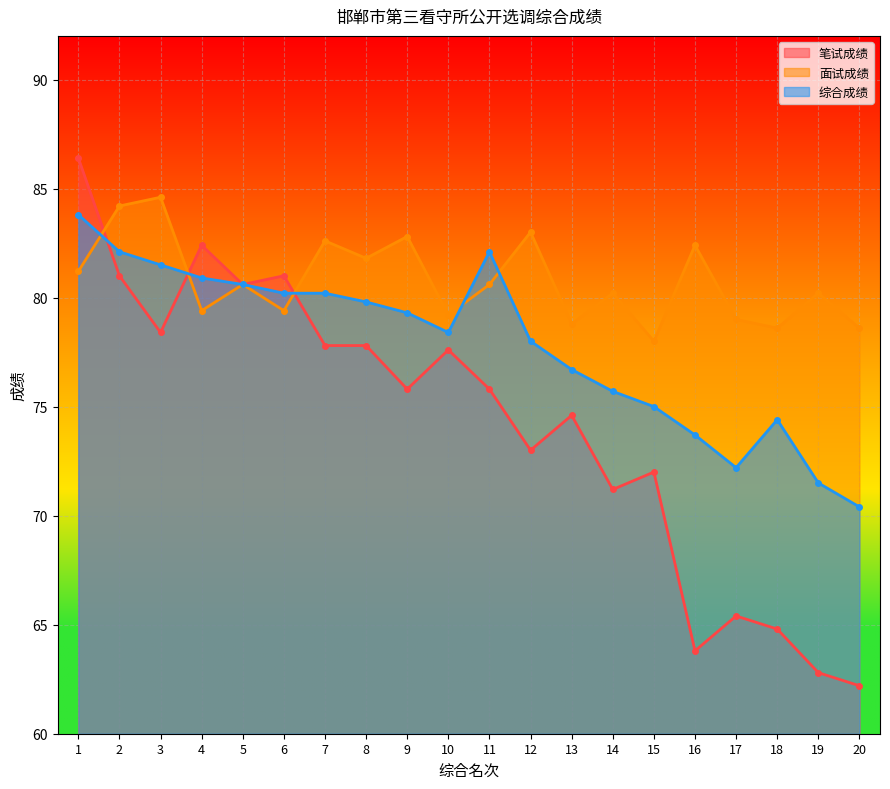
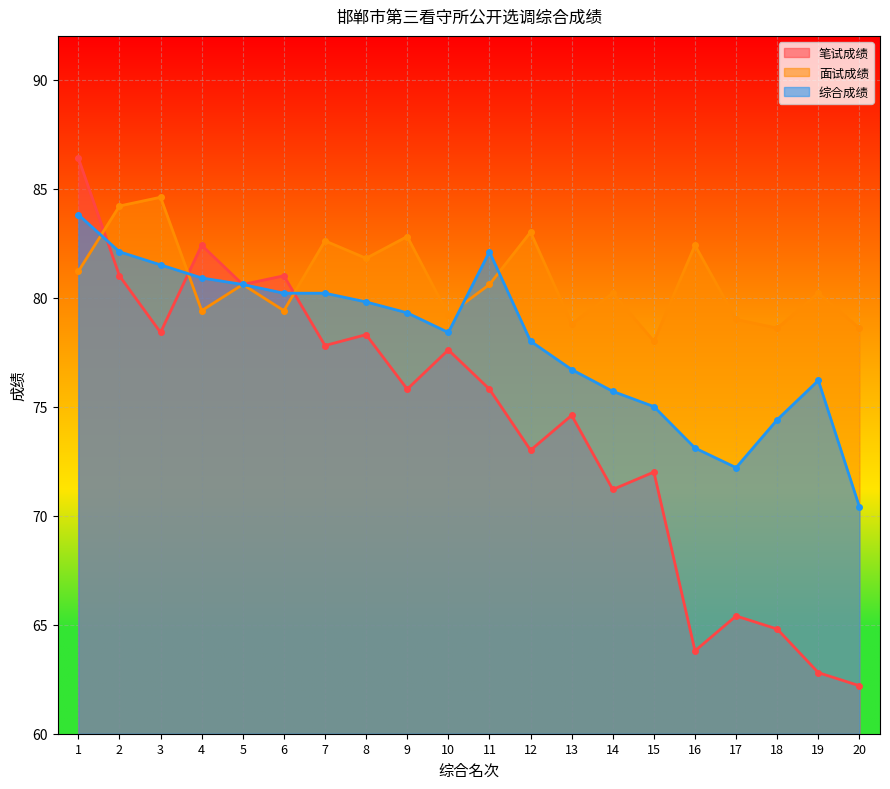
笔试成绩, 8: 77.8 -> 78.3
综合成绩, 16: 73.7 -> 73.1
综合成绩, 19: 71.5 -> 76.2
